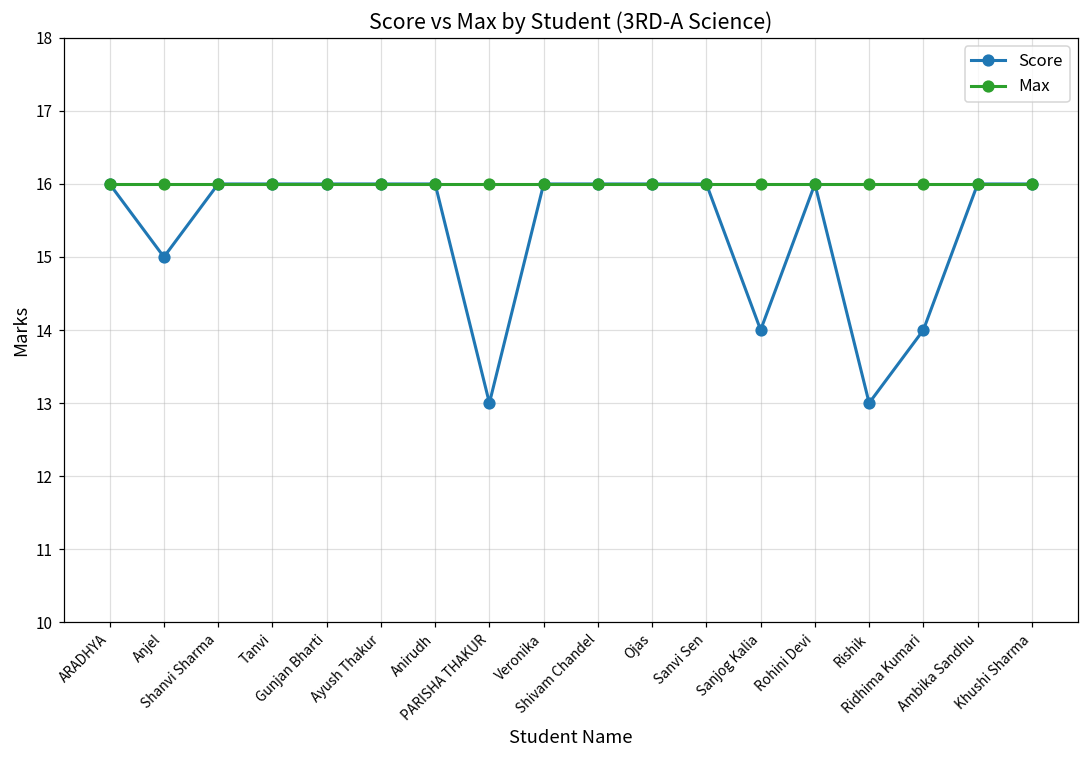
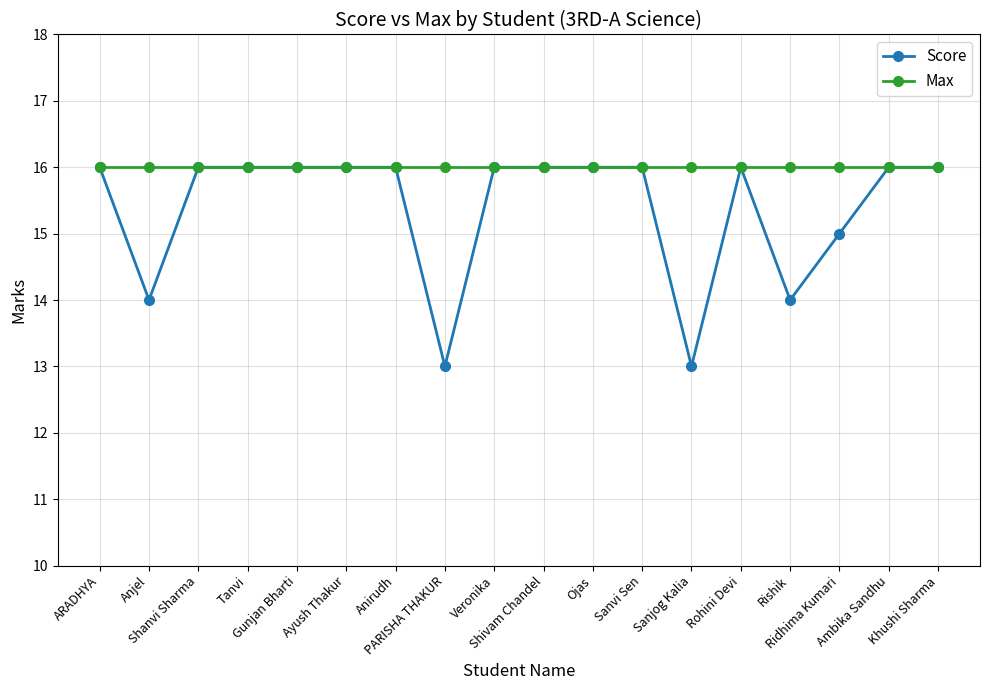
Score, Anjel: 15 -> 14
Score, Sanjog Kalia: 14 -> 13
Score, Rishik: 13 -> 14
Score, Ridhima Kumari: 14 -> 15
